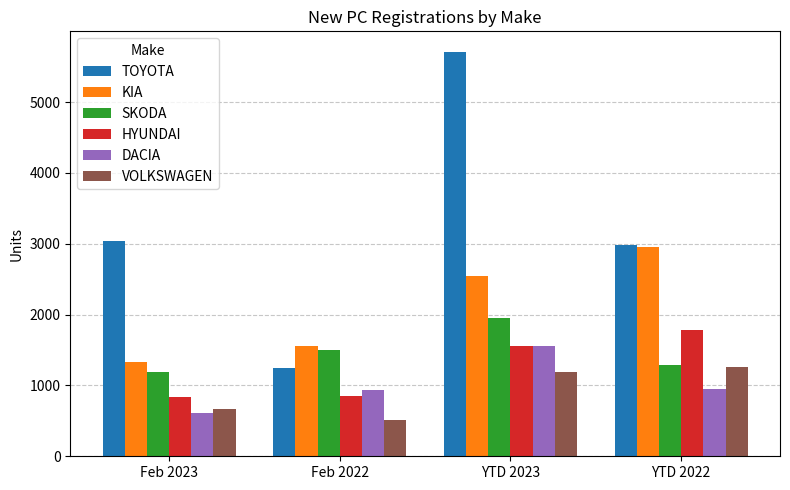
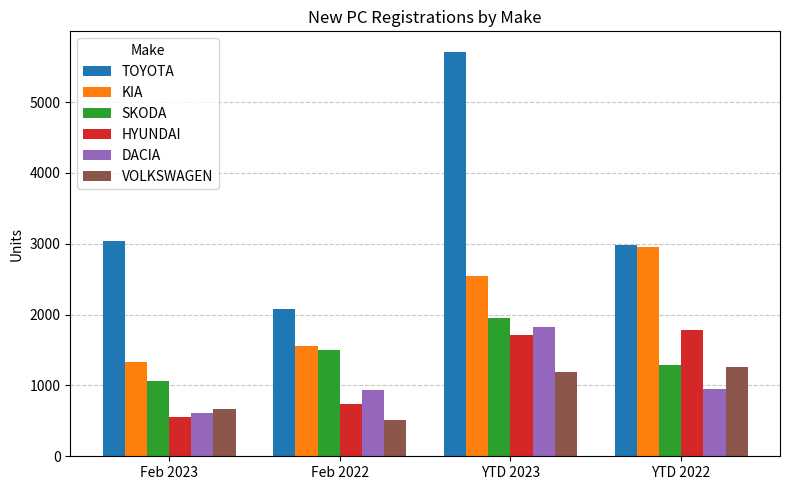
SKODA, Feb 2023: 1200 -> 1100
HYUNDAI, Feb 2023: 800 -> 600
TOYOTA, Feb 2022: 1200 -> 2100
HYUNDAI, Feb 2022: 900 -> 700
HYUNDAI, YTD 2023: 1600 -> 1700
DACIA, YTD 2023: 1600 -> 1800
